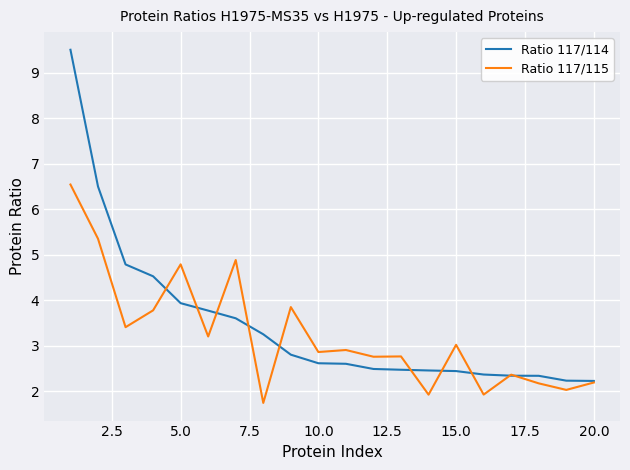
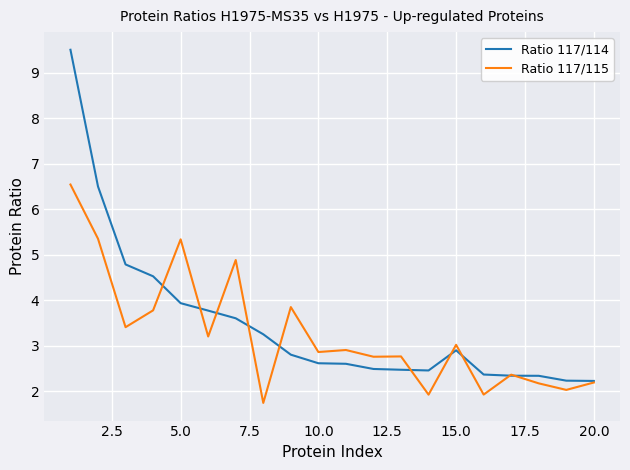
Ratio 117/115, 5.0: 4.8 -> 5.3
Ratio 117/114, 15.0: 2.4 -> 2.9
